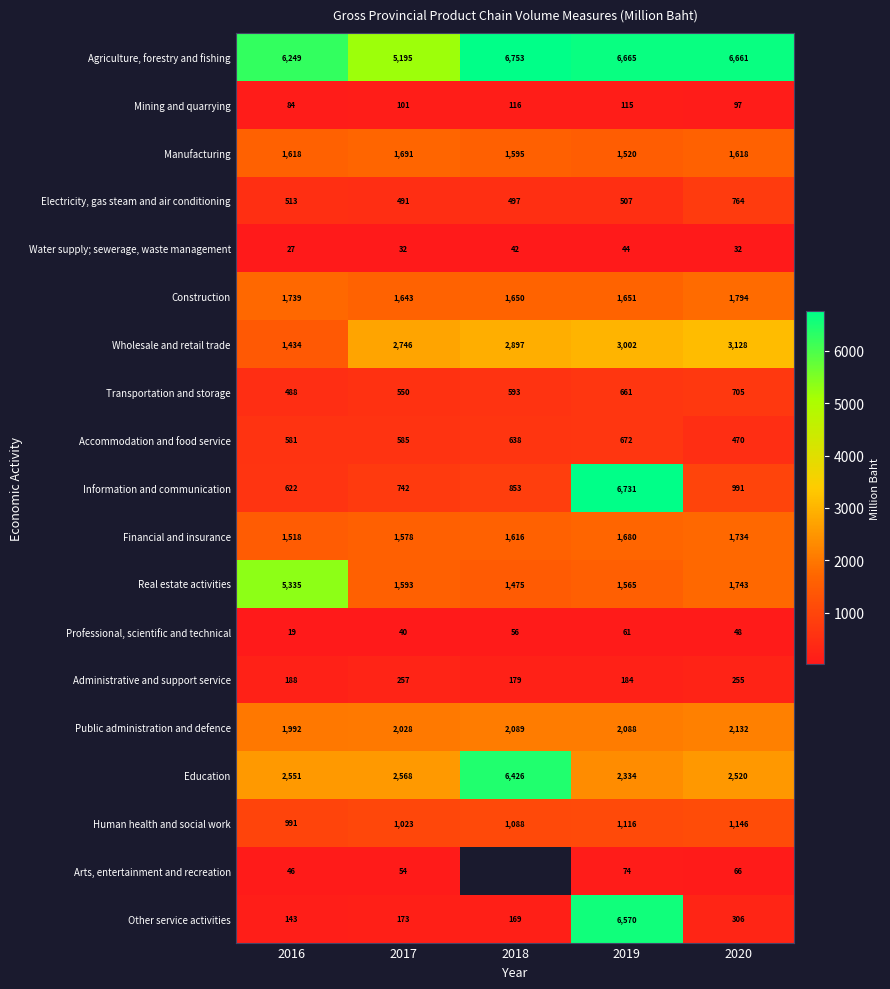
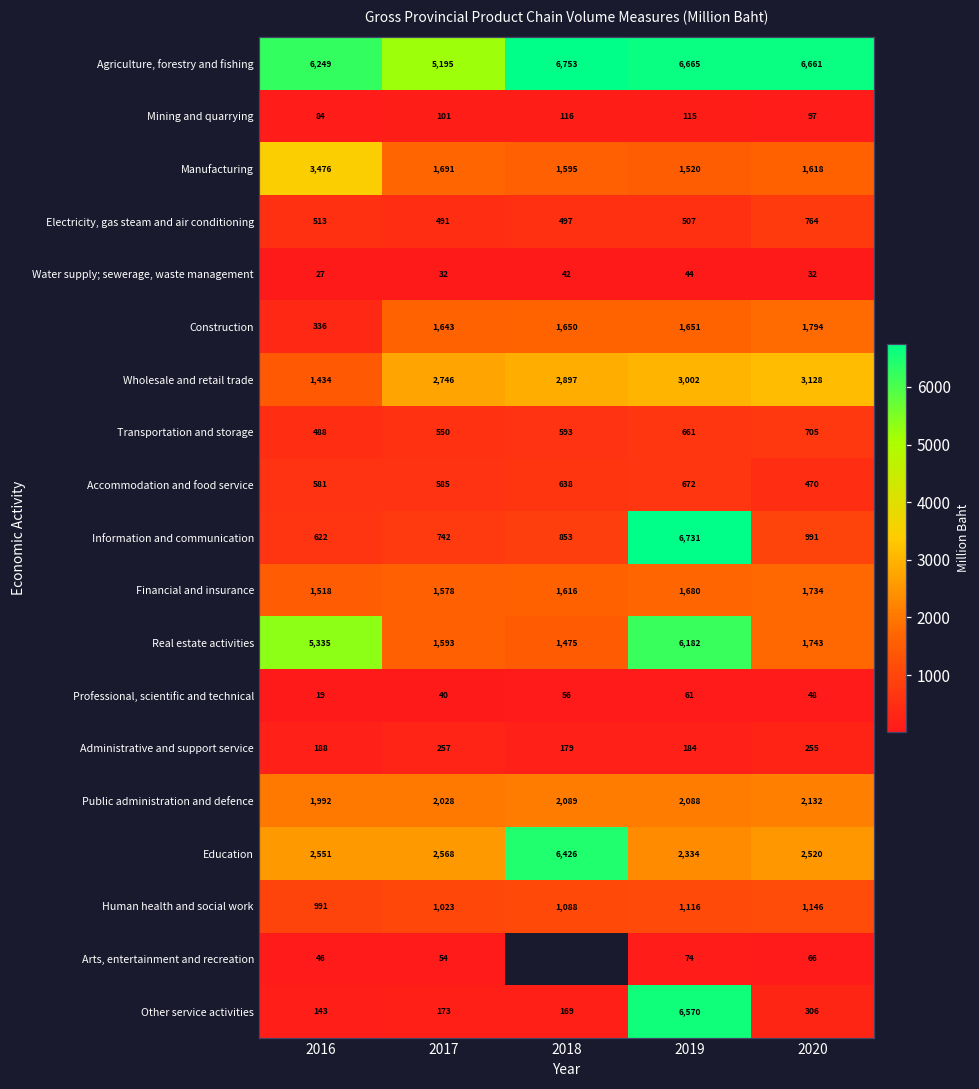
Manufacturing, 2016: 1,618 -> 3,476
Construction, 2016: 1,739 -> 336
Real estate activities, 2019: 1,565 -> 6,182
